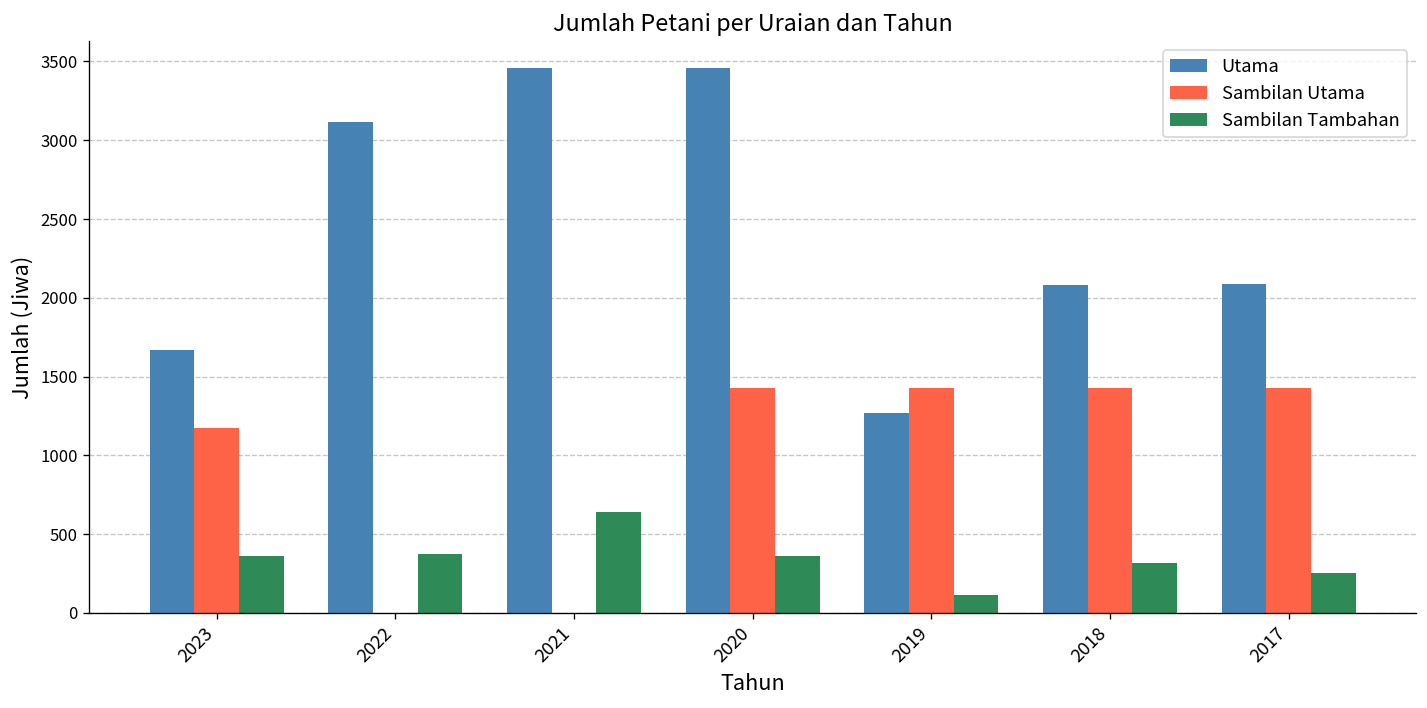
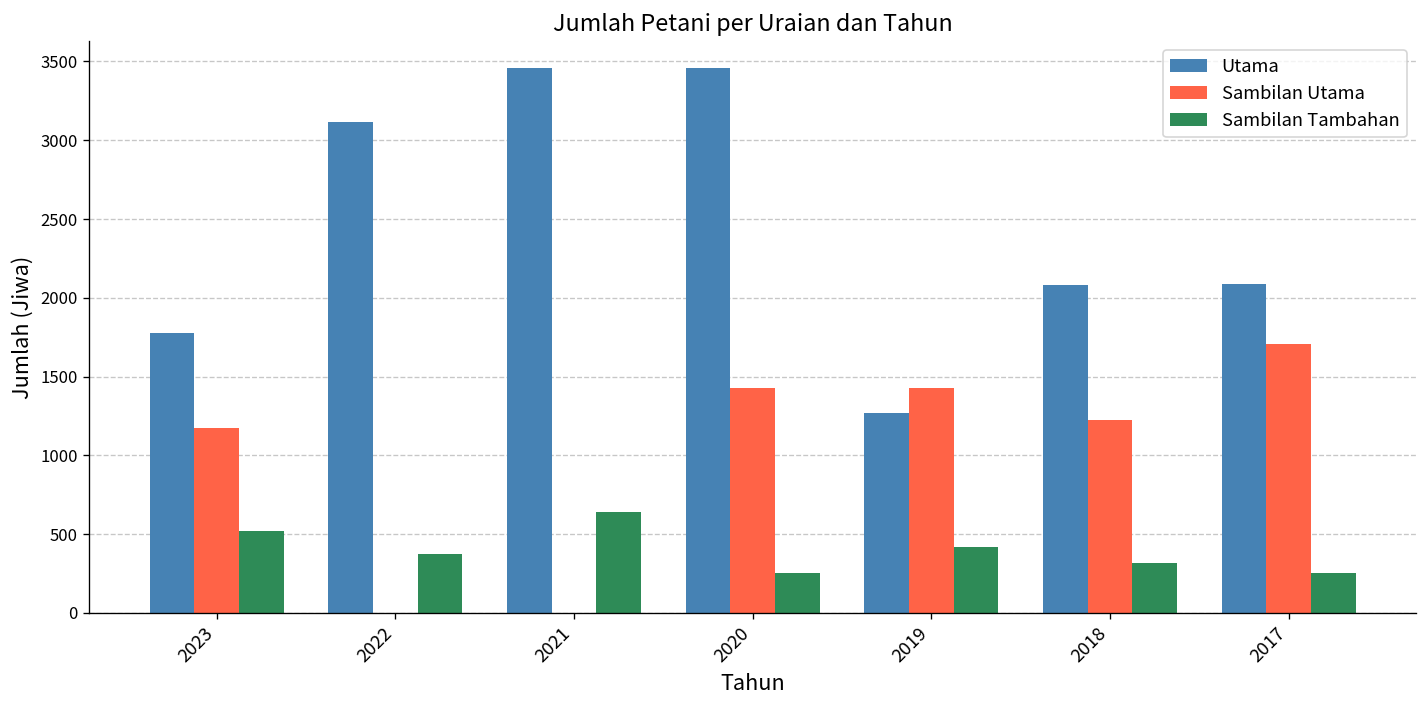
Utama, 2023: 1670 -> 1780
Sambilan Tambahan, 2023: 360 -> 520
Sambilan Tambahan, 2020: 360 -> 250
Sambilan Tambahan, 2019: 120 -> 420
Sambilan Utama, 2018: 1430 -> 1230
Sambilan Utama, 2017: 1430 -> 1710
